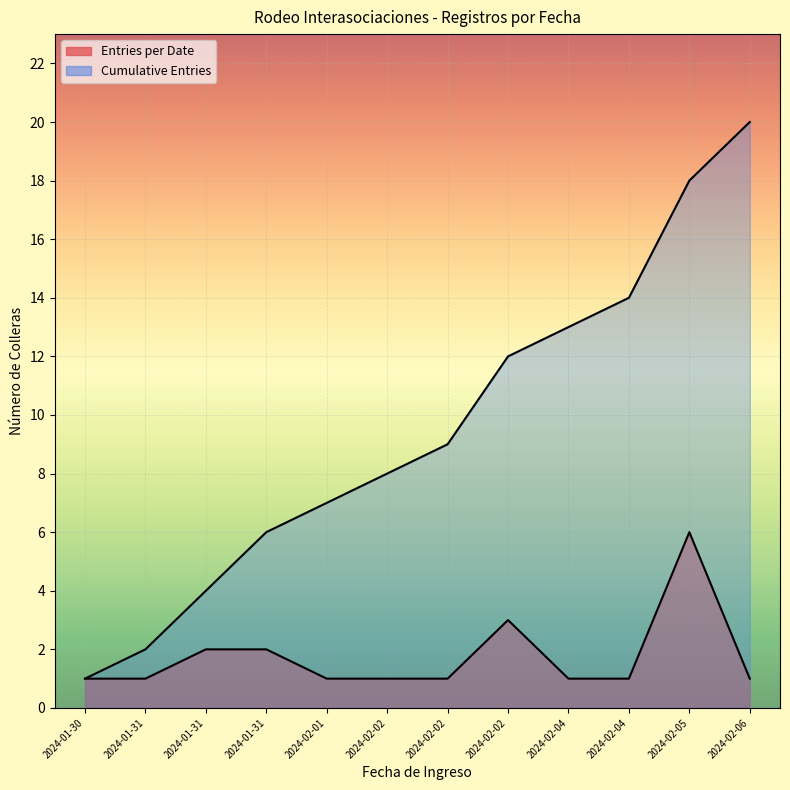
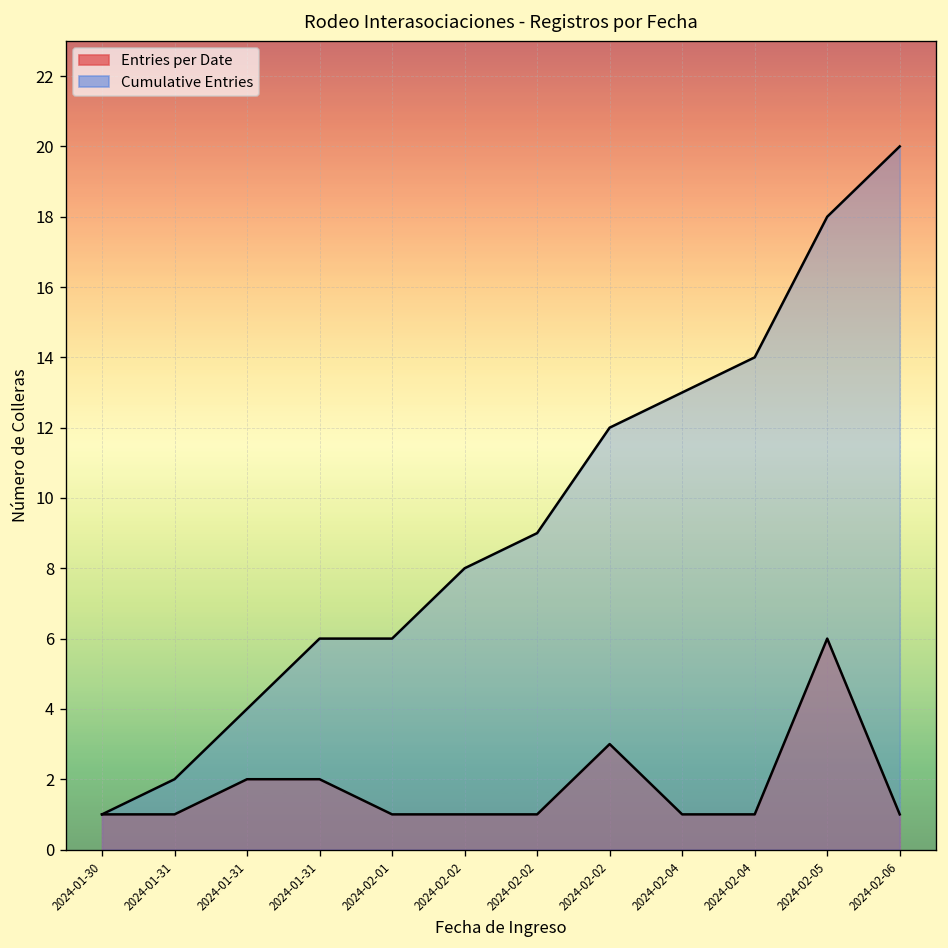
Cumulative Entries, 2024-02-01: 7 -> 6
